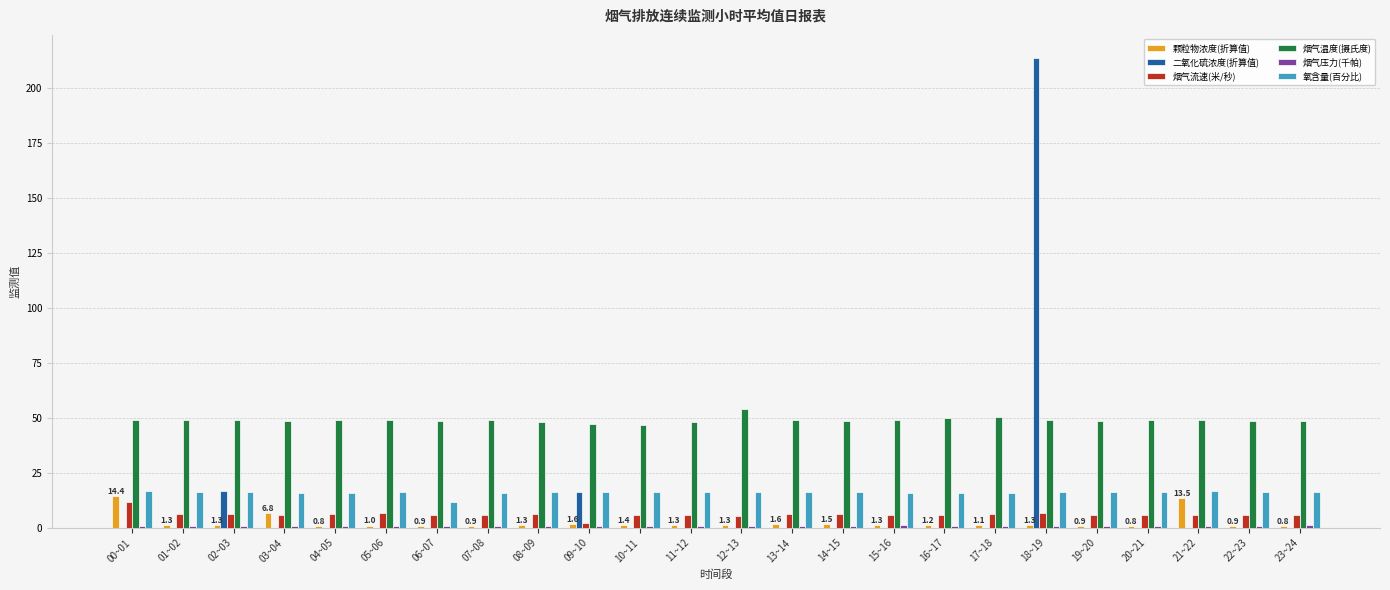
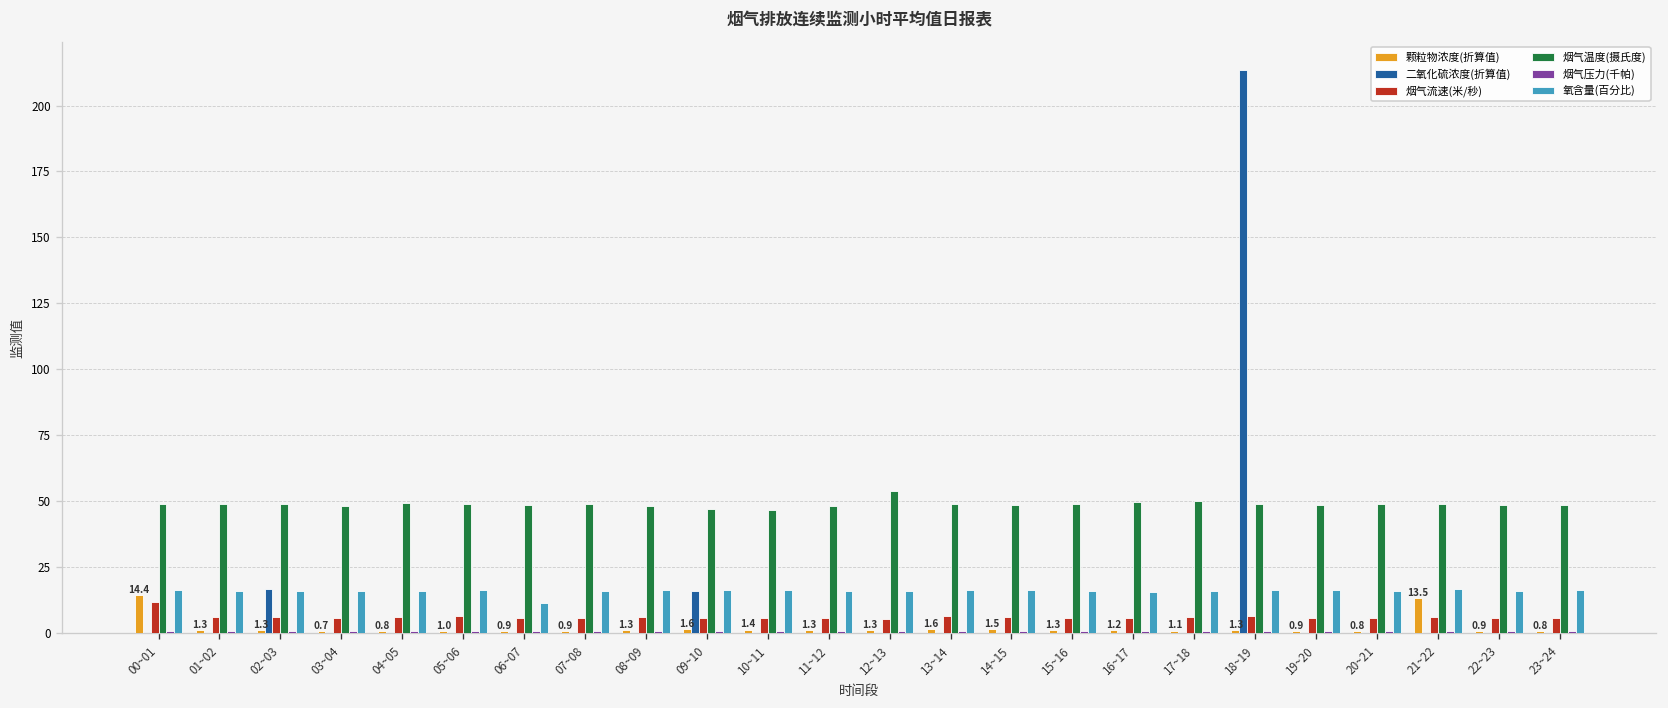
颗粒物浓度(折算值), 03~04: 6.8 -> 0.7
烟气流速(米/秒), 09~10: 2 -> 6
